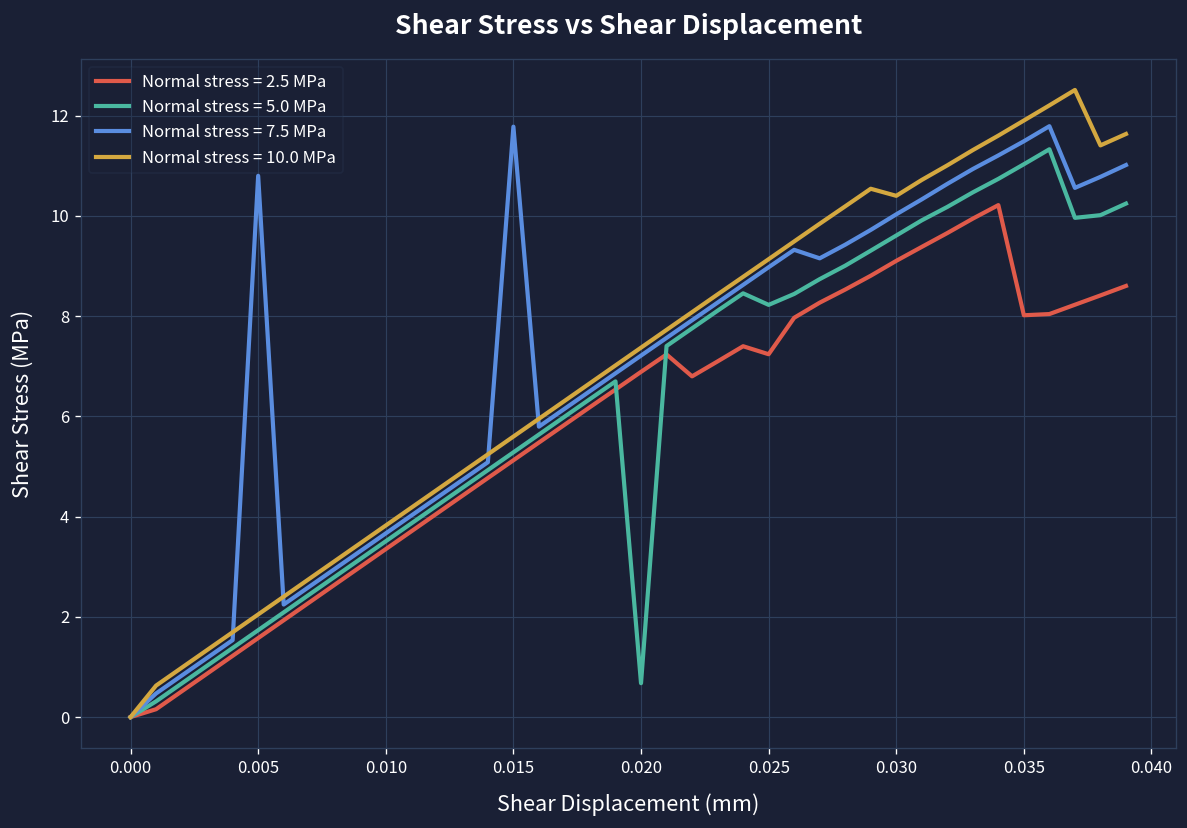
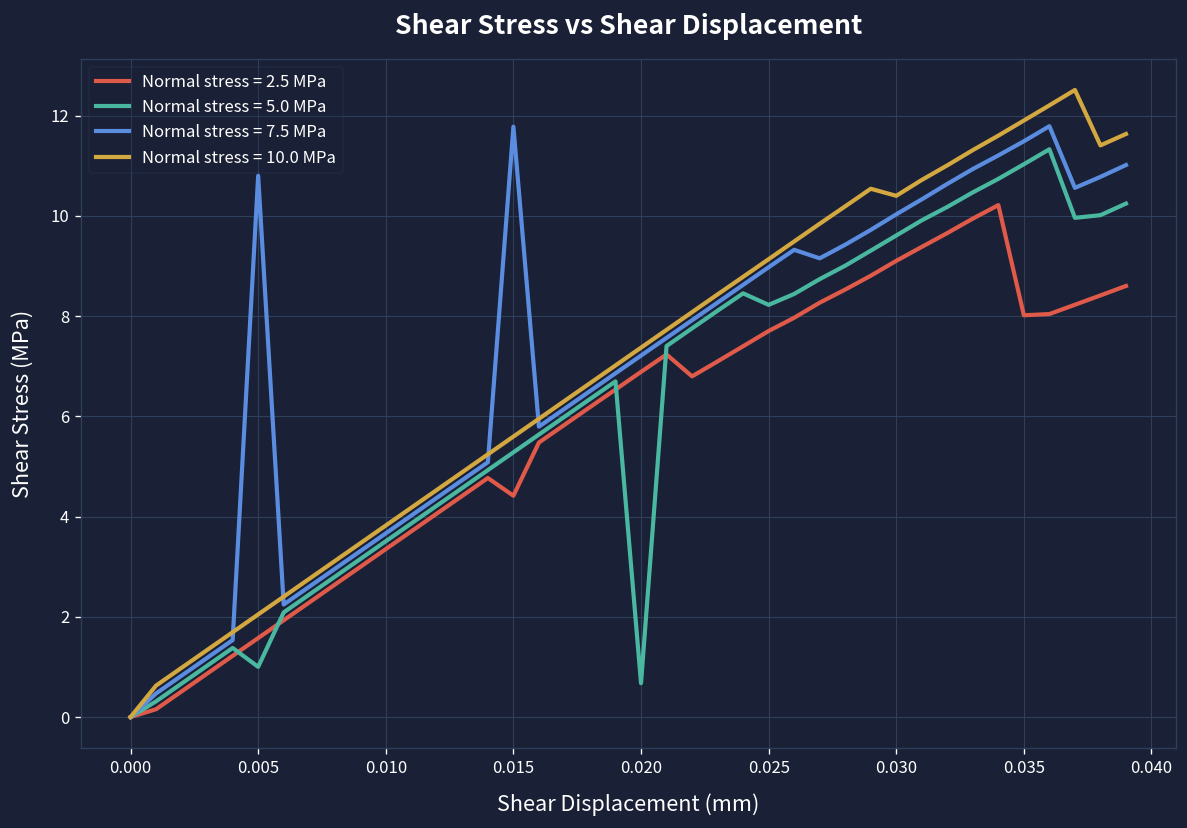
Normal stress = 5.0 MPa, 0.005: 1.7 -> 1.0
Normal stress = 2.5 MPa, 0.015: 5.1 -> 4.4
Normal stress = 2.5 MPa, 0.025: 7.2 -> 7.7
